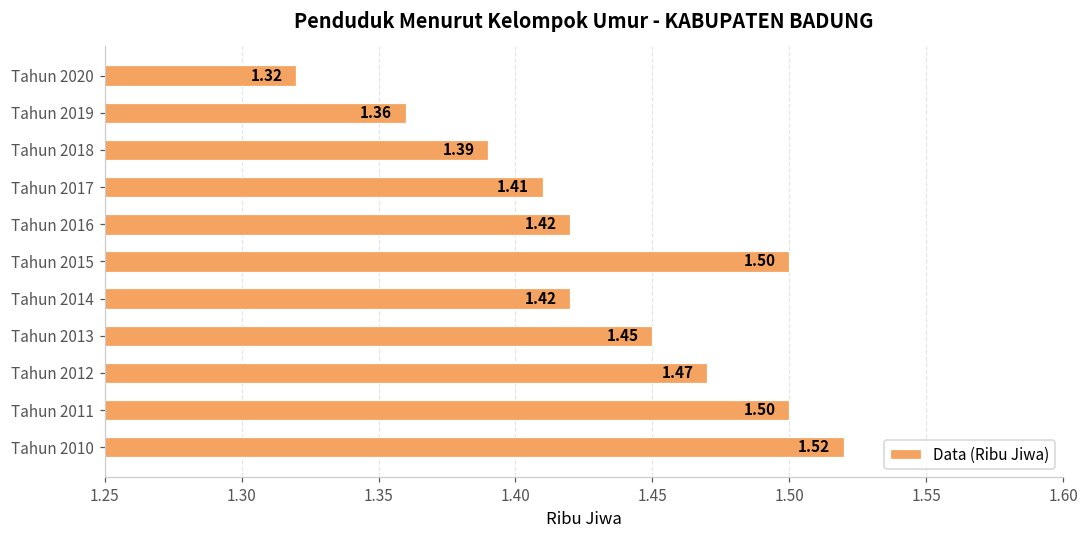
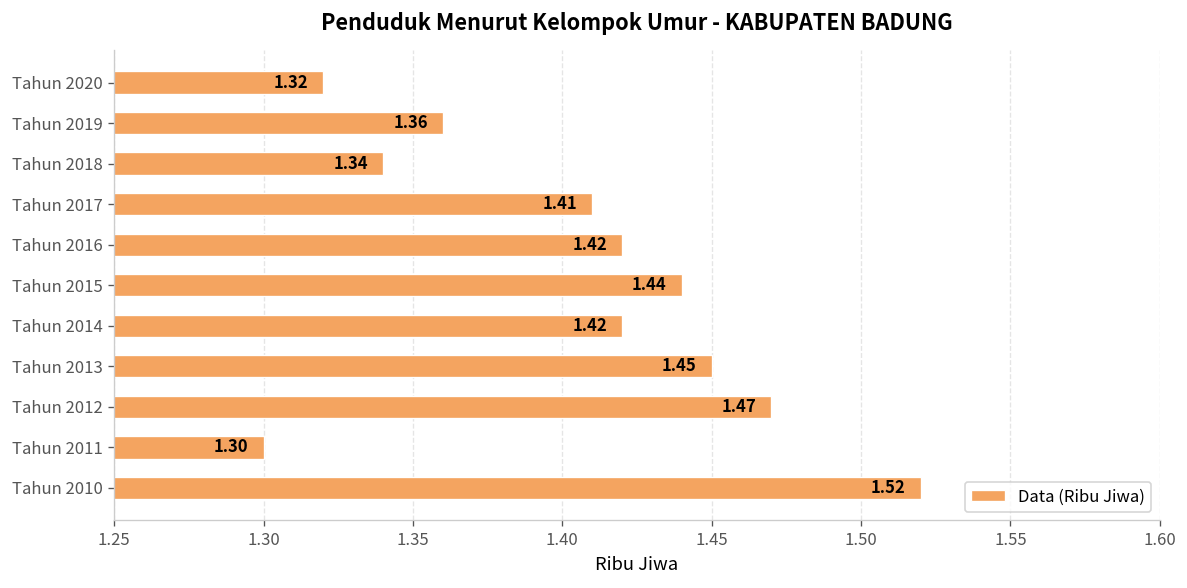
Tahun 2018: 1.39 -> 1.34
Tahun 2015: 1.50 -> 1.44
Tahun 2011: 1.50 -> 1.30
